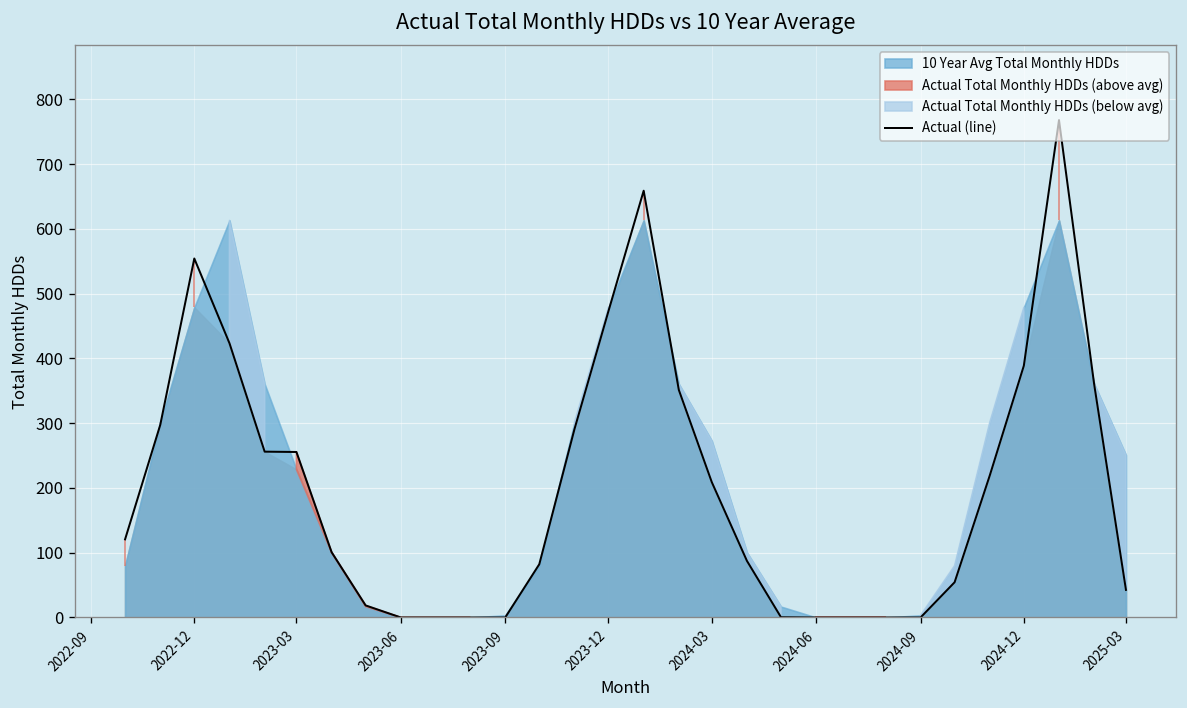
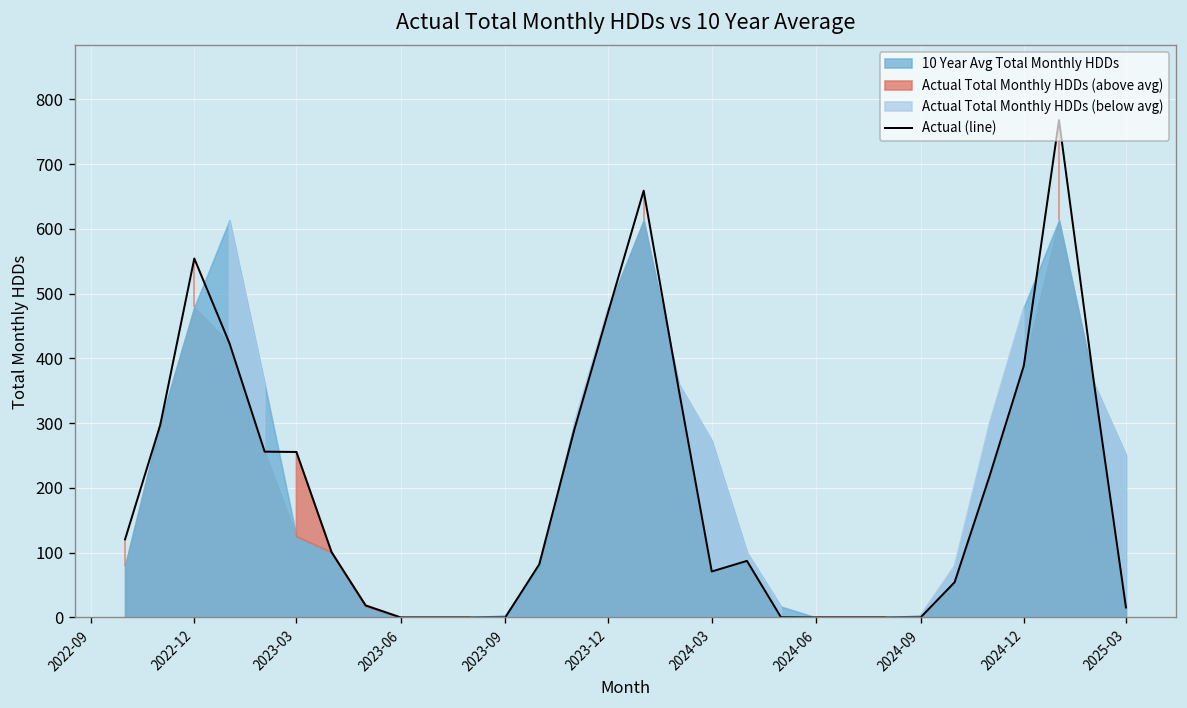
10 Year Avg Total Monthly HDDs, 2023-03: 230 -> 130
Actual (line), 2024-03: 210 -> 70
Actual (line), 2025-03: 40 -> 20
